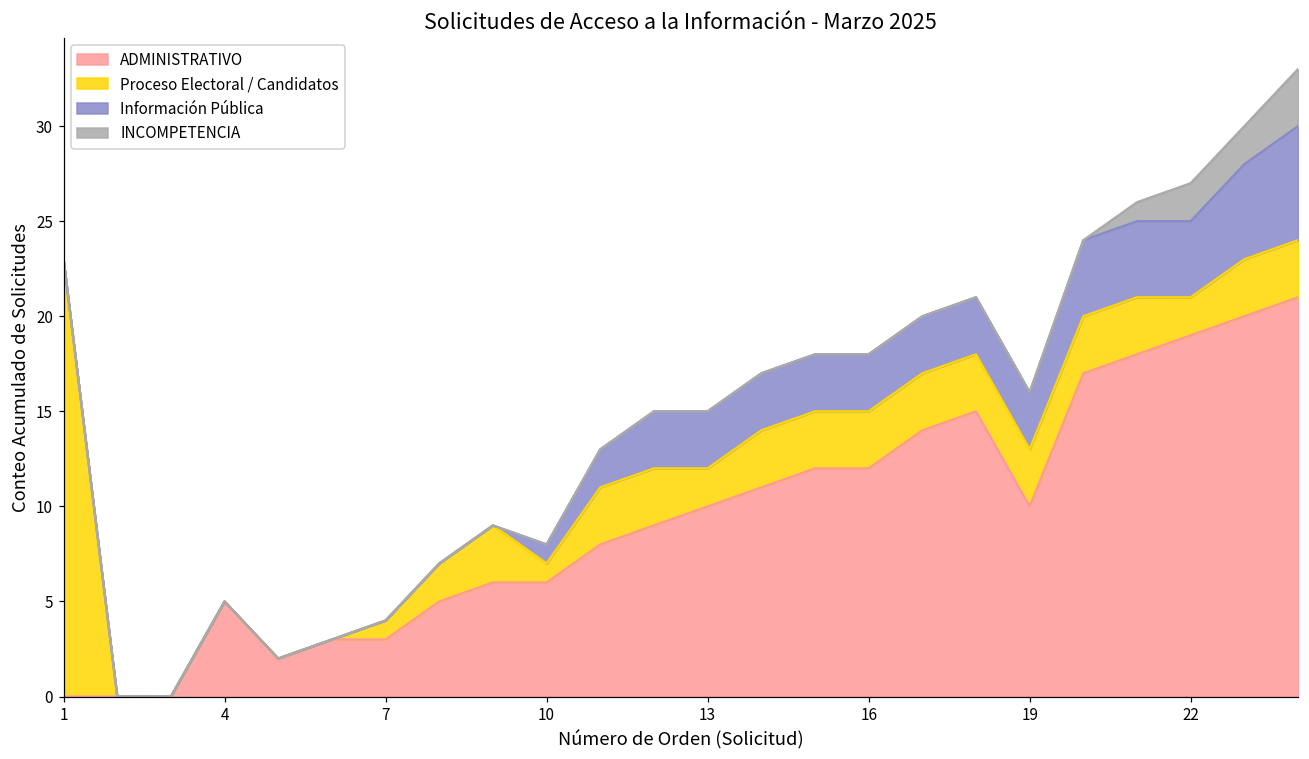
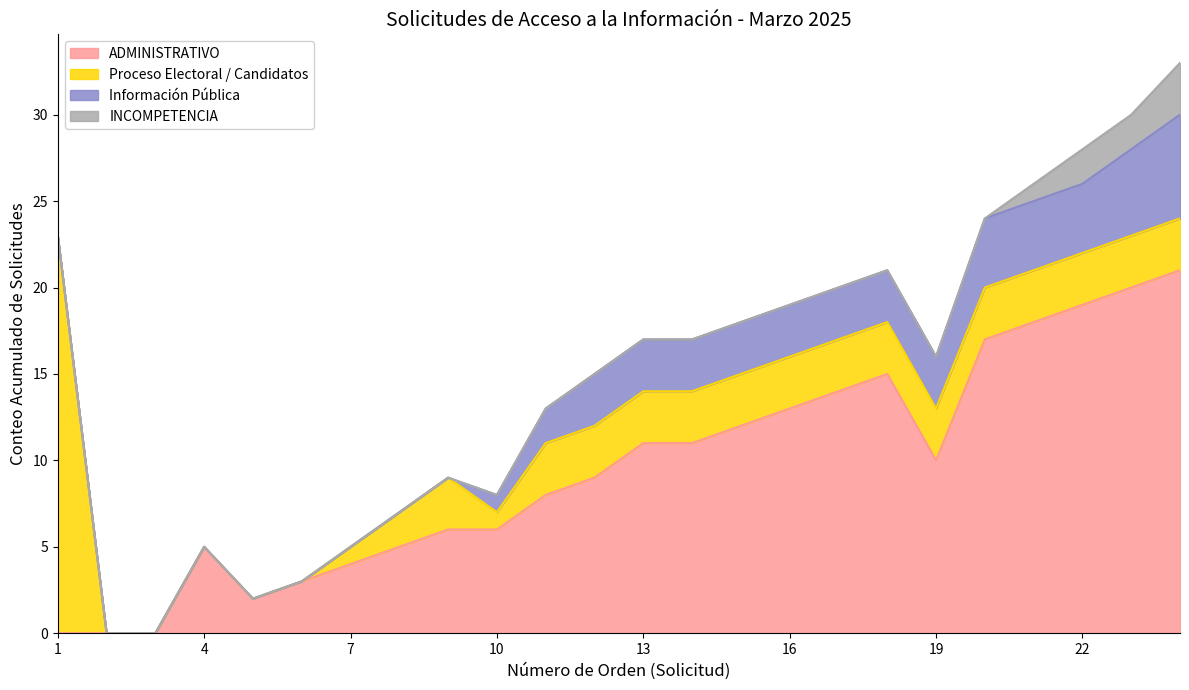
ADMINISTRATIVO, 7: 3 -> 4
ADMINISTRATIVO, 13: 10 -> 11
Proceso Electoral / Candidatos, 13: 2 -> 3
ADMINISTRATIVO, 16: 12 -> 13
Proceso Electoral / Candidatos, 22: 2 -> 3
